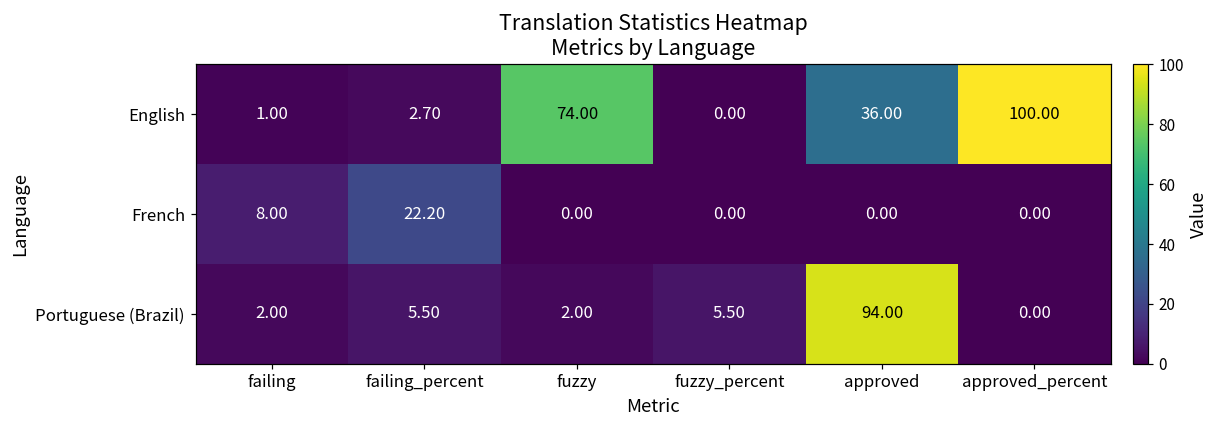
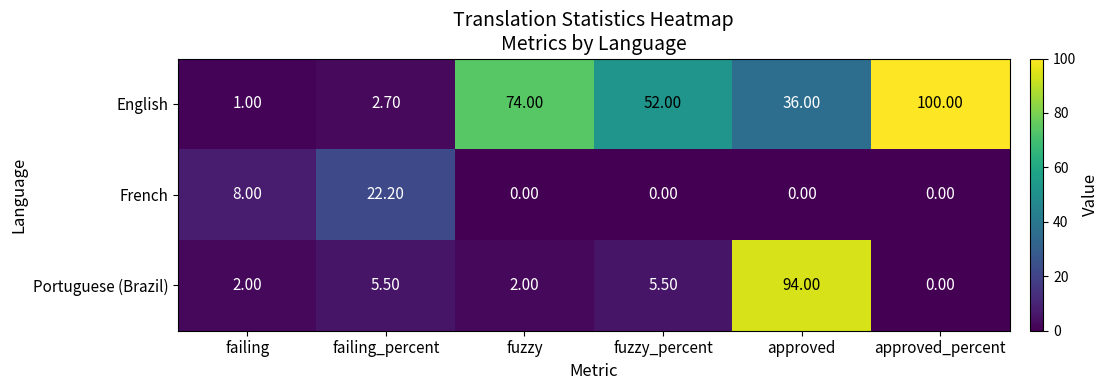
English, fuzzy_percent: 0.00 -> 52.00
